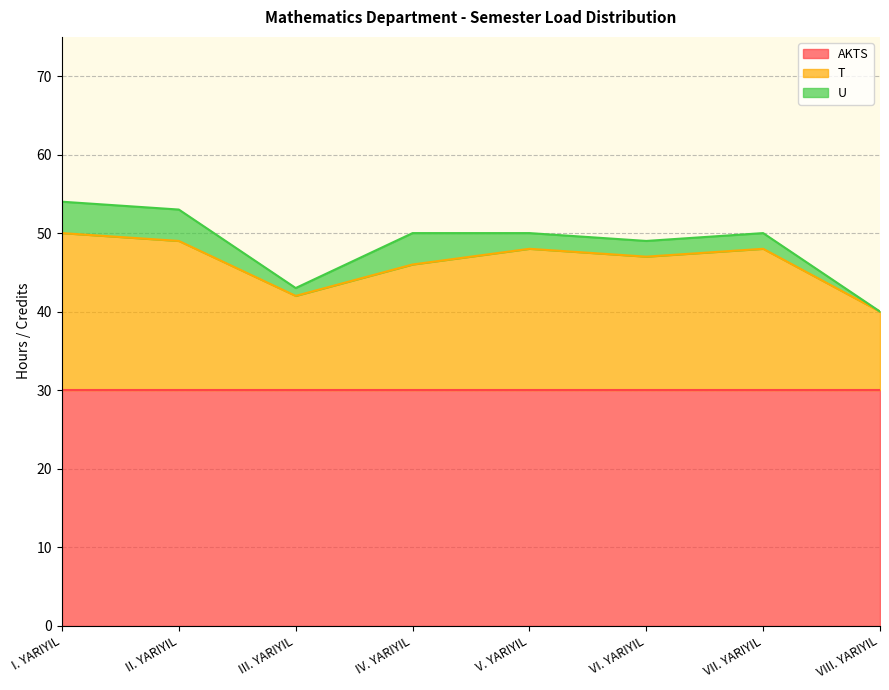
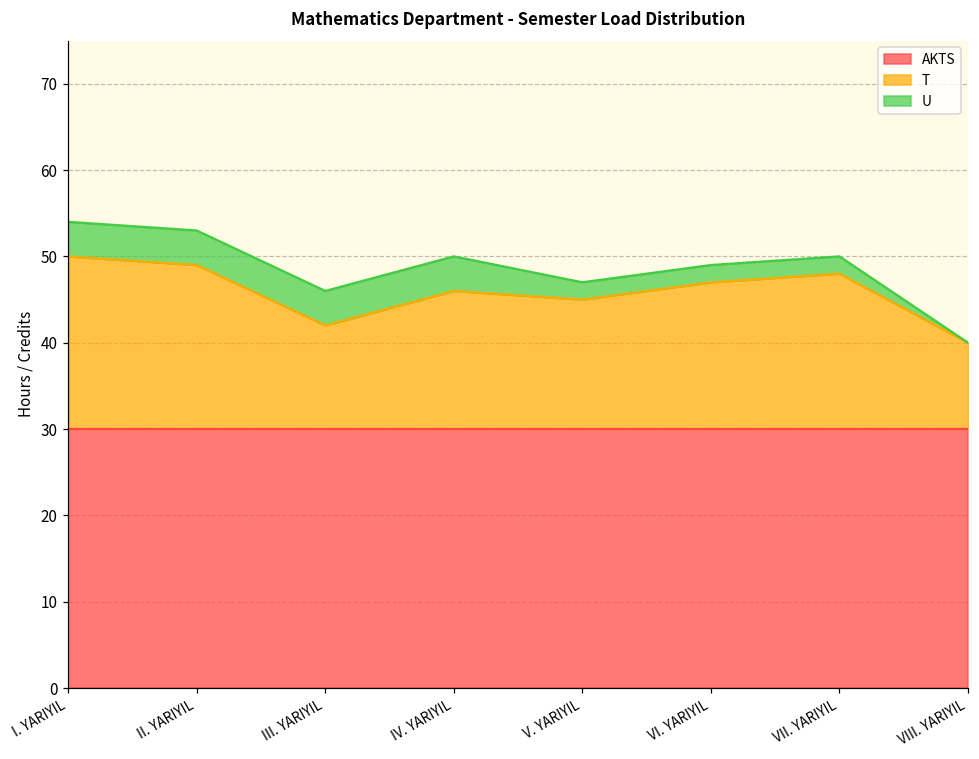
U, III. YARIYIL: 1 -> 4
T, V. YARIYIL: 48 -> 45
